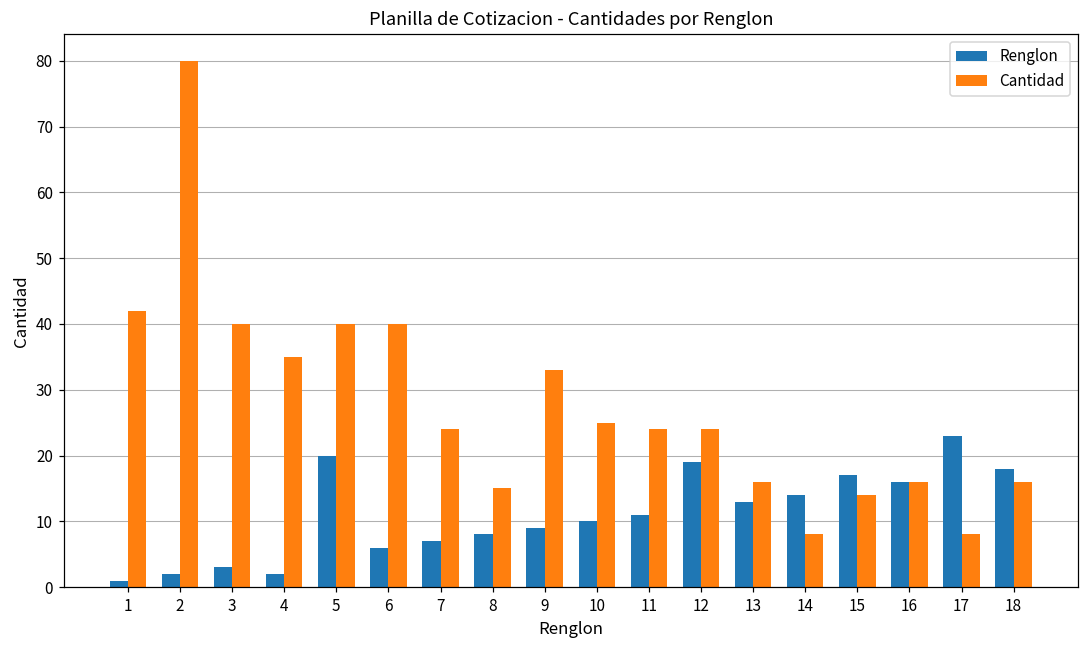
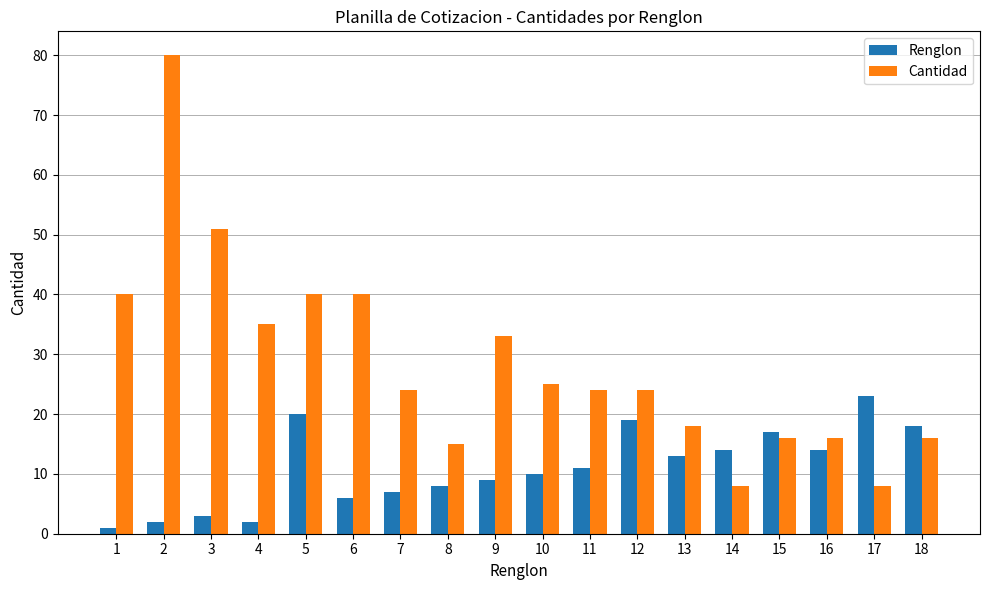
Cantidad, 1: 42 -> 40
Cantidad, 3: 40 -> 51
Cantidad, 13: 16 -> 18
Cantidad, 15: 14 -> 16
Renglon, 16: 16 -> 14
